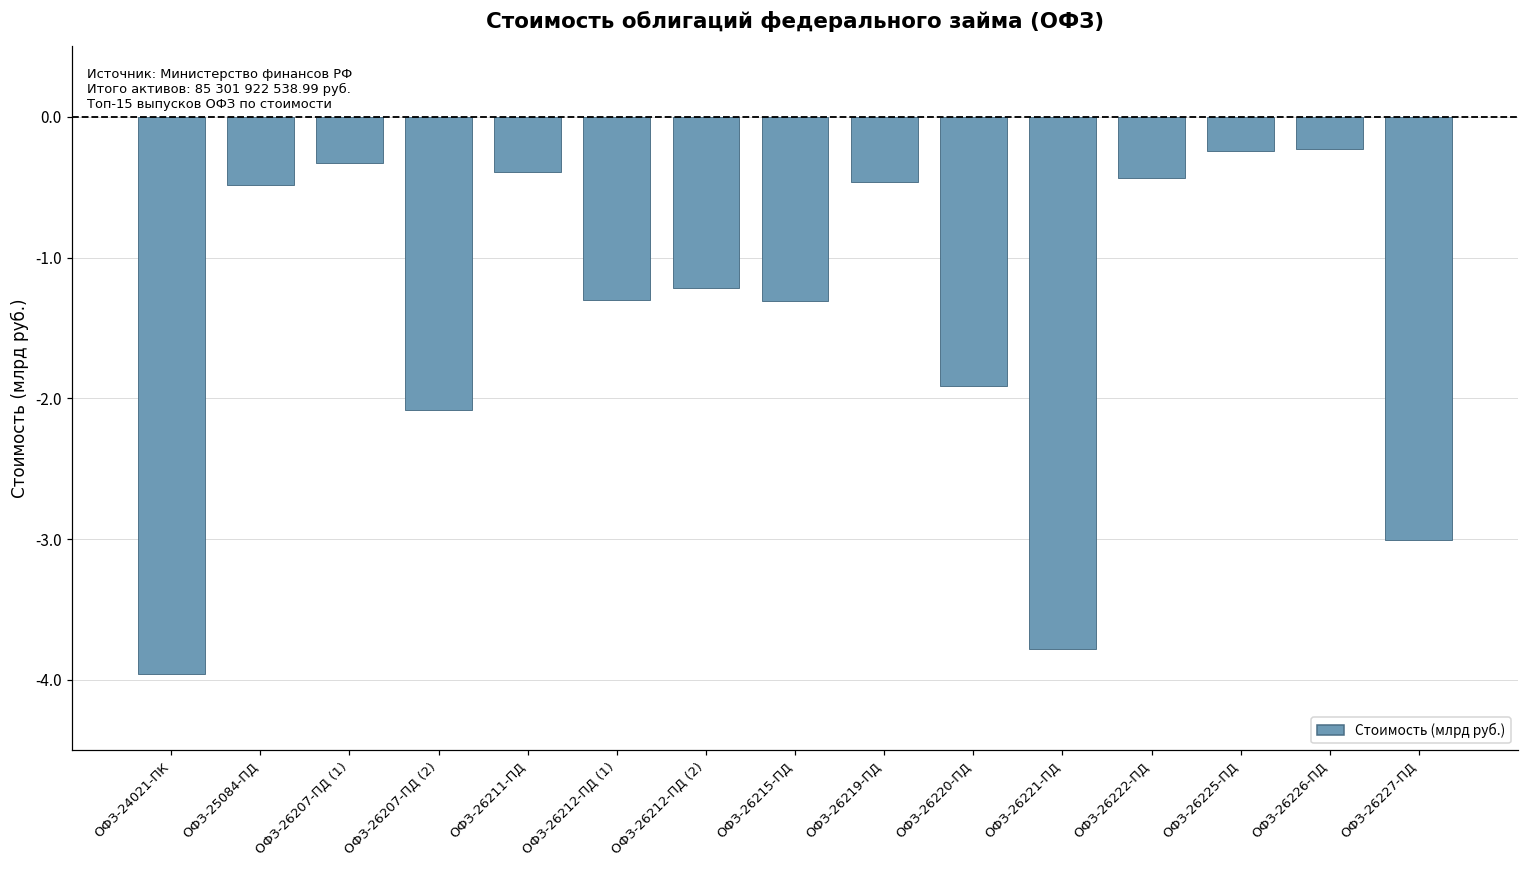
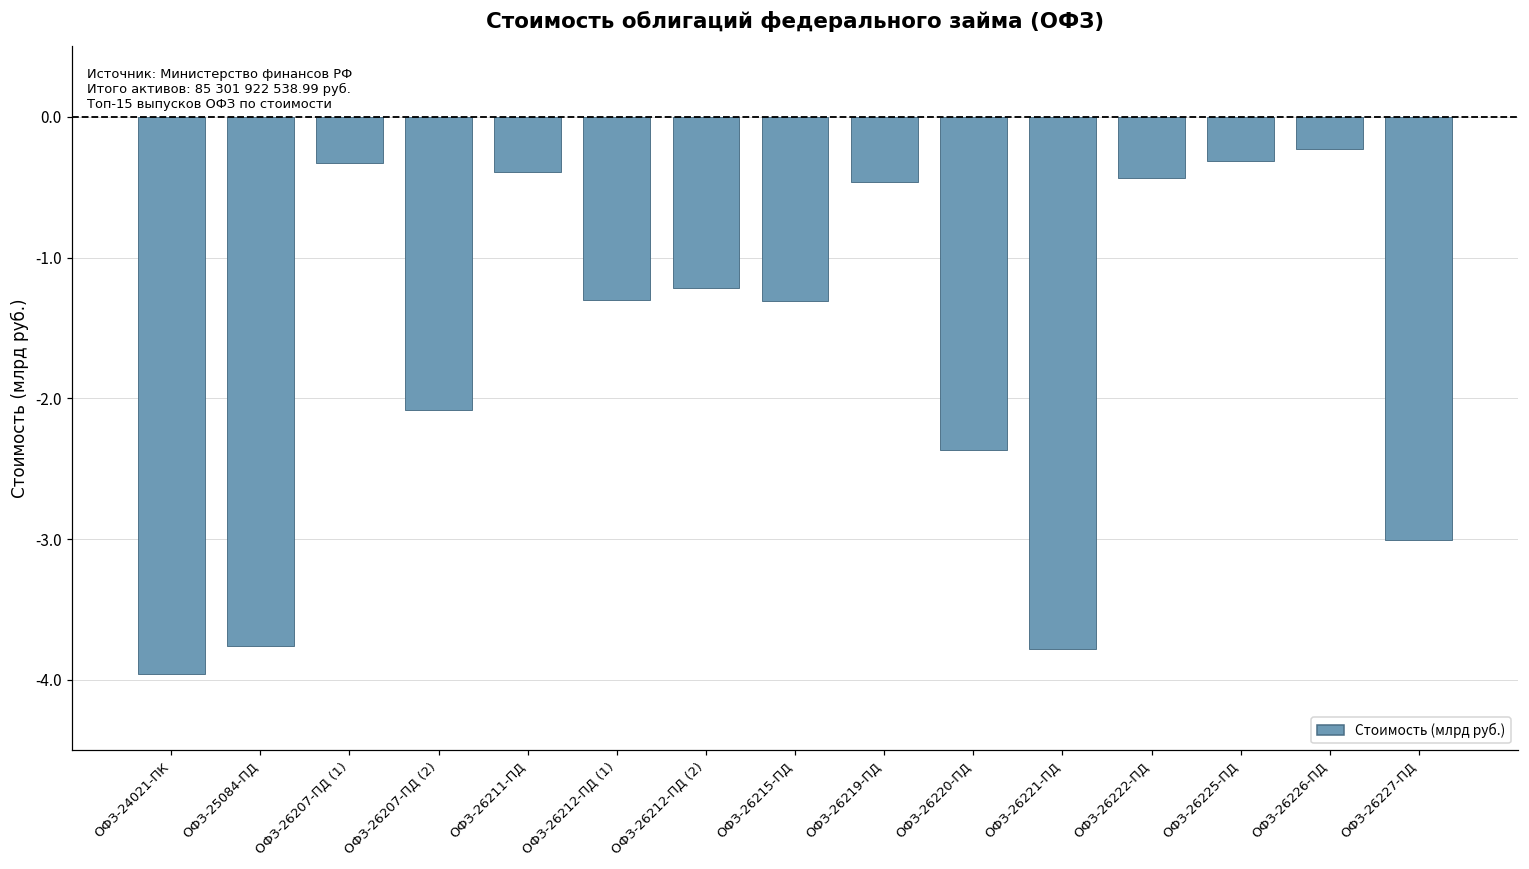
ОФЗ-25084-ПД: -0.48 -> -3.76
ОФЗ-26220-ПД: -1.91 -> -2.37
ОФЗ-26225-ПД: -0.25 -> -0.32
